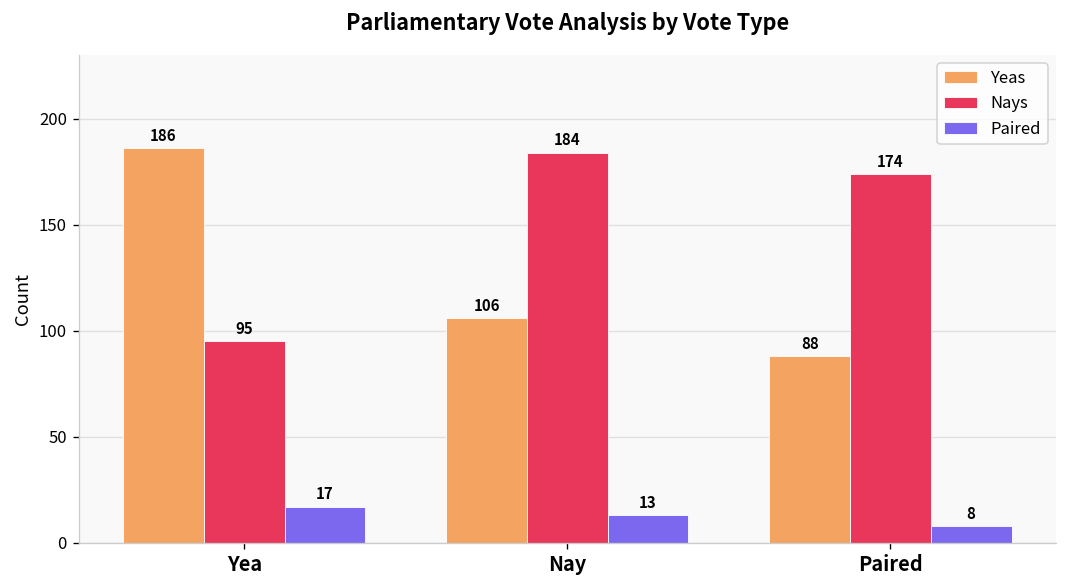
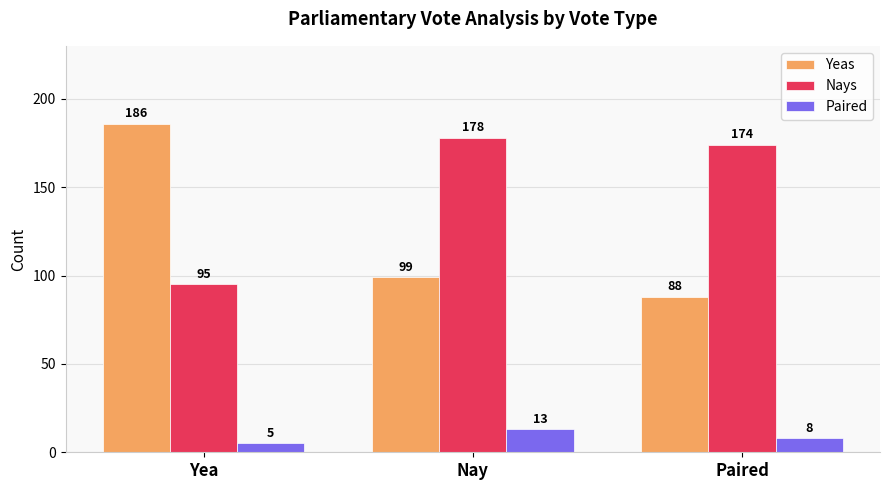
Paired, Yea: 17 -> 5
Yeas, Nay: 106 -> 99
Nays, Nay: 184 -> 178
